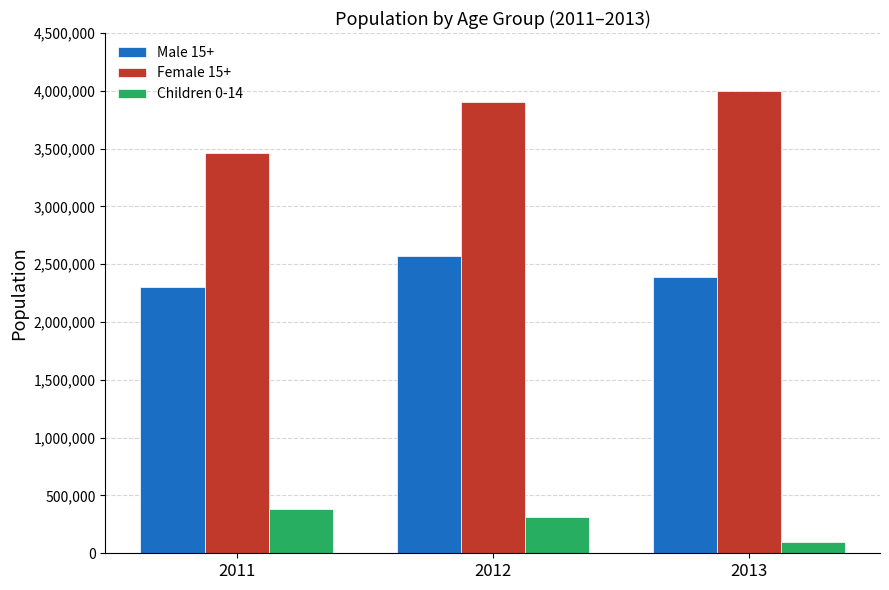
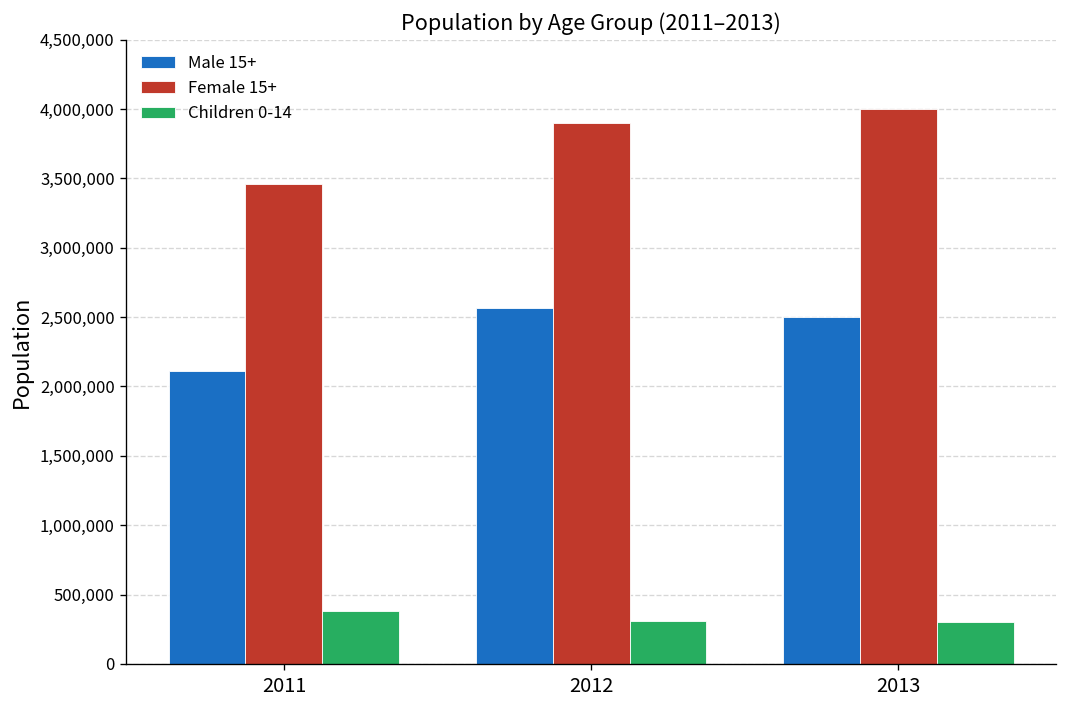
Male 15+, 2011: 2,300,000 -> 2,110,000
Male 15+, 2013: 2,390,000 -> 2,500,000
Children 0-14, 2013: 100,000 -> 300,000
